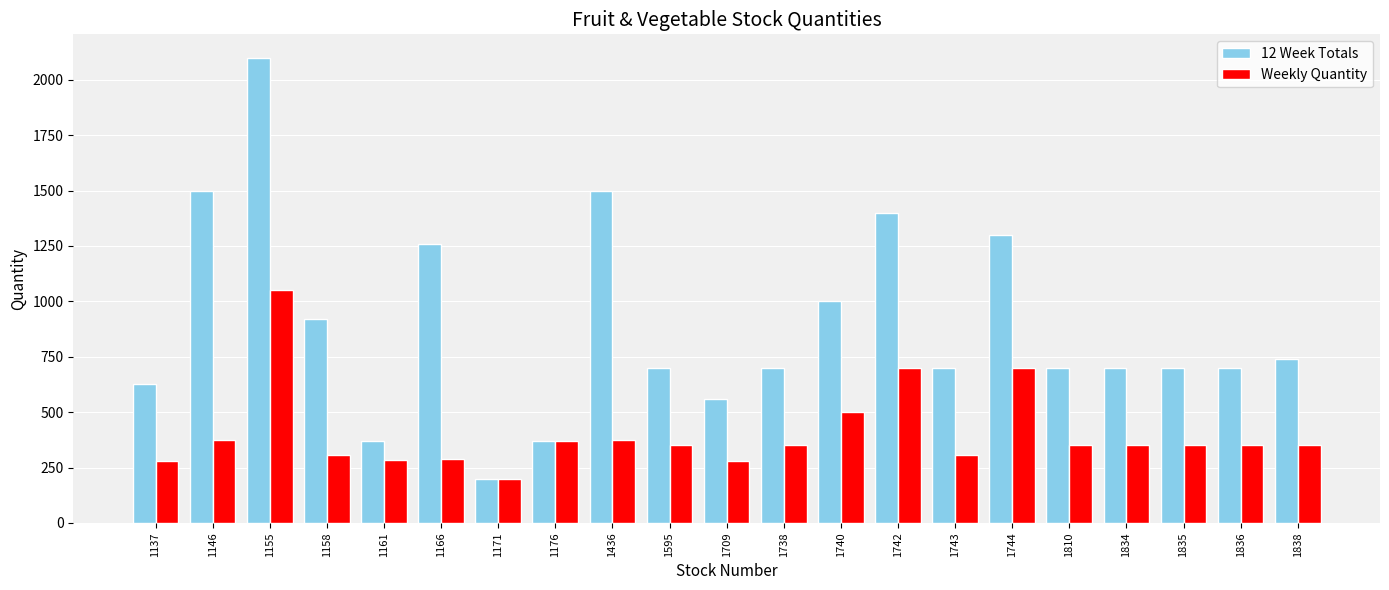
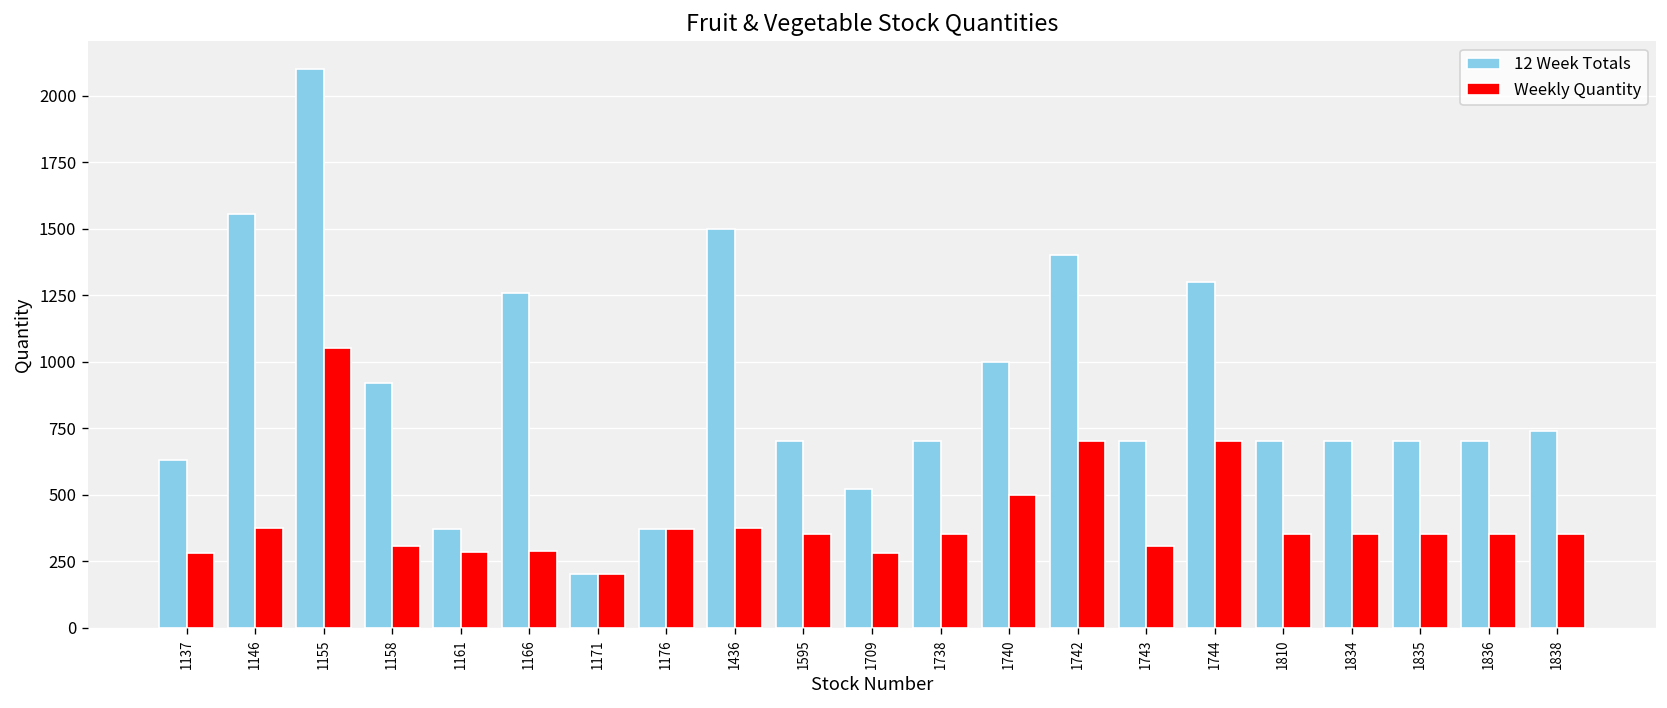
12 Week Totals, 1146: 1500 -> 1560
12 Week Totals, 1709: 560 -> 520
